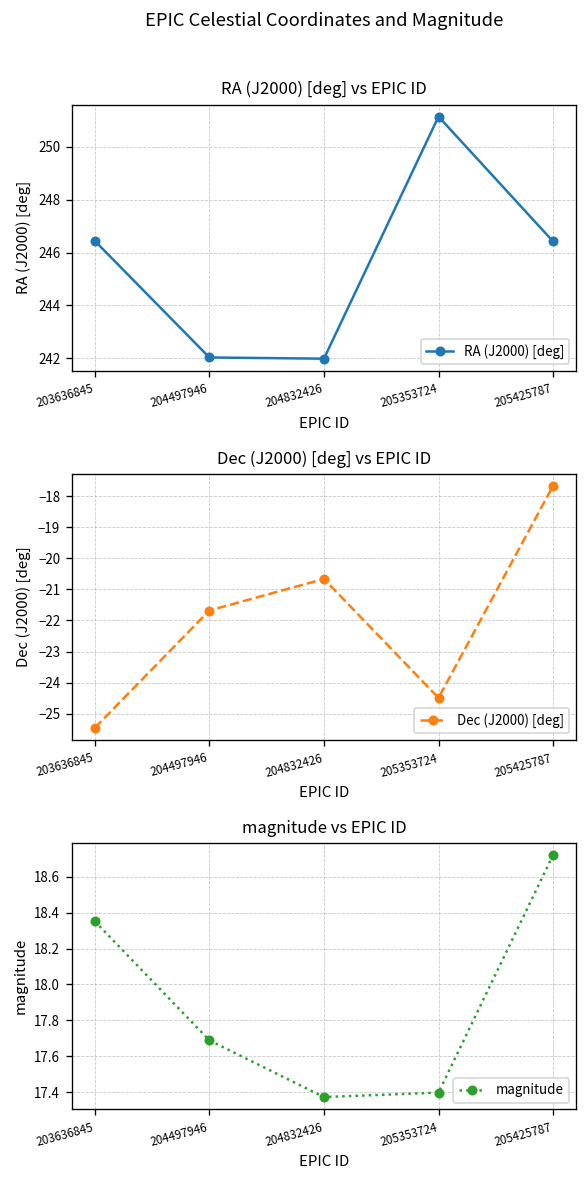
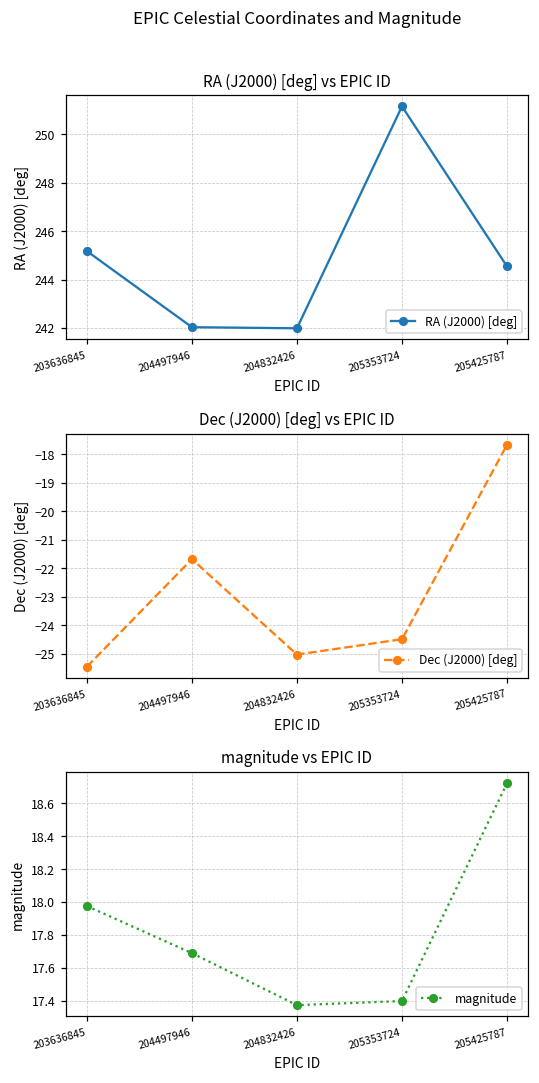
RA (J2000) [deg] vs EPIC ID, 203636845: 246.4 -> 245.2
RA (J2000) [deg] vs EPIC ID, 205425787: 246.4 -> 244.5
Dec (J2000) [deg] vs EPIC ID, 204832426: -20.7 -> -25.0
magnitude vs EPIC ID, 203636845: 18.35 -> 17.98
